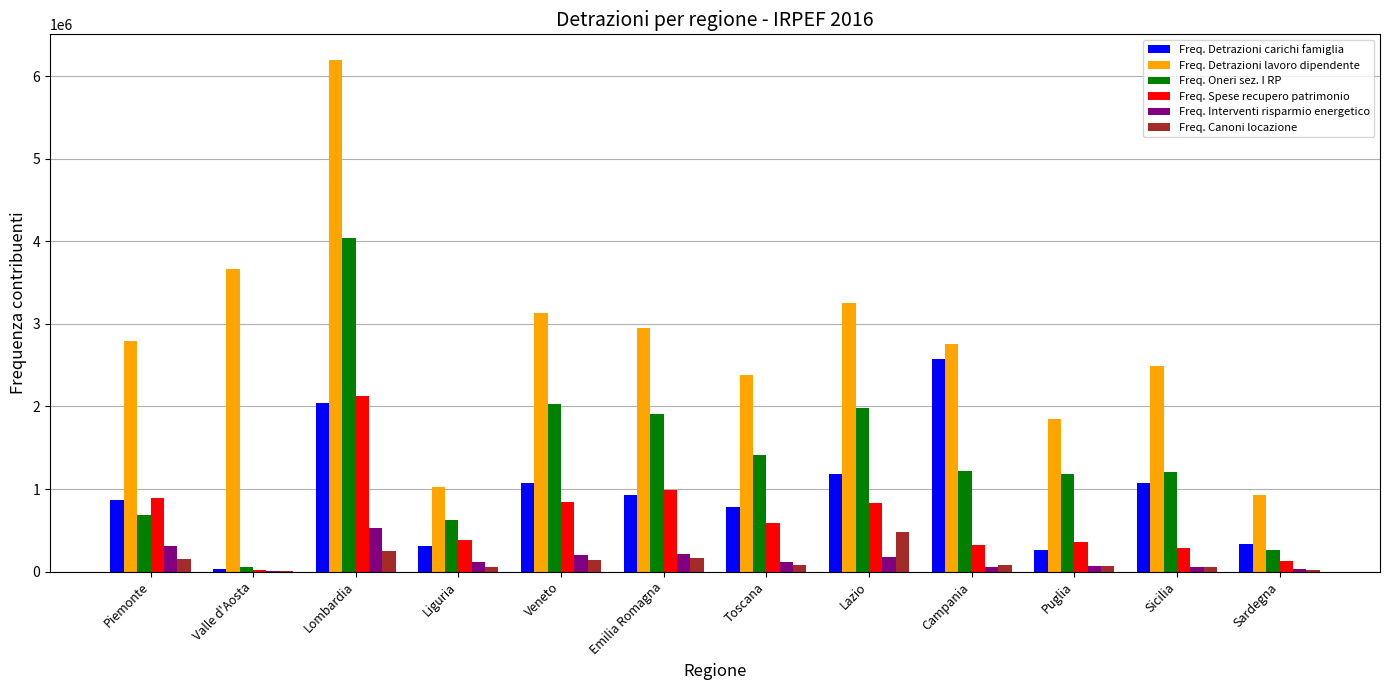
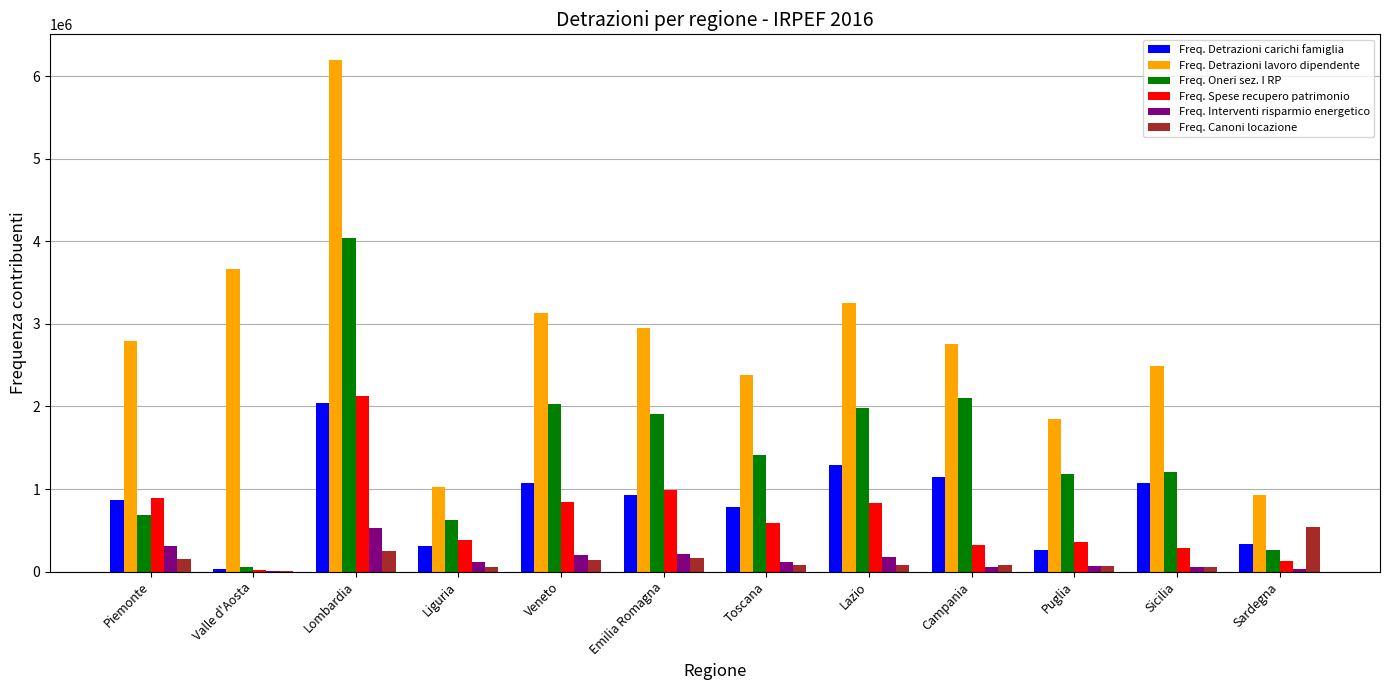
Freq. Detrazioni carichi famiglia, Lazio: 1200000 -> 1300000
Freq. Canoni locazione, Lazio: 500000 -> 100000
Freq. Detrazioni carichi famiglia, Campania: 2600000 -> 1200000
Freq. Oneri sez. I RP, Campania: 1200000 -> 2100000
Freq. Canoni locazione, Sardegna: 0 -> 500000
